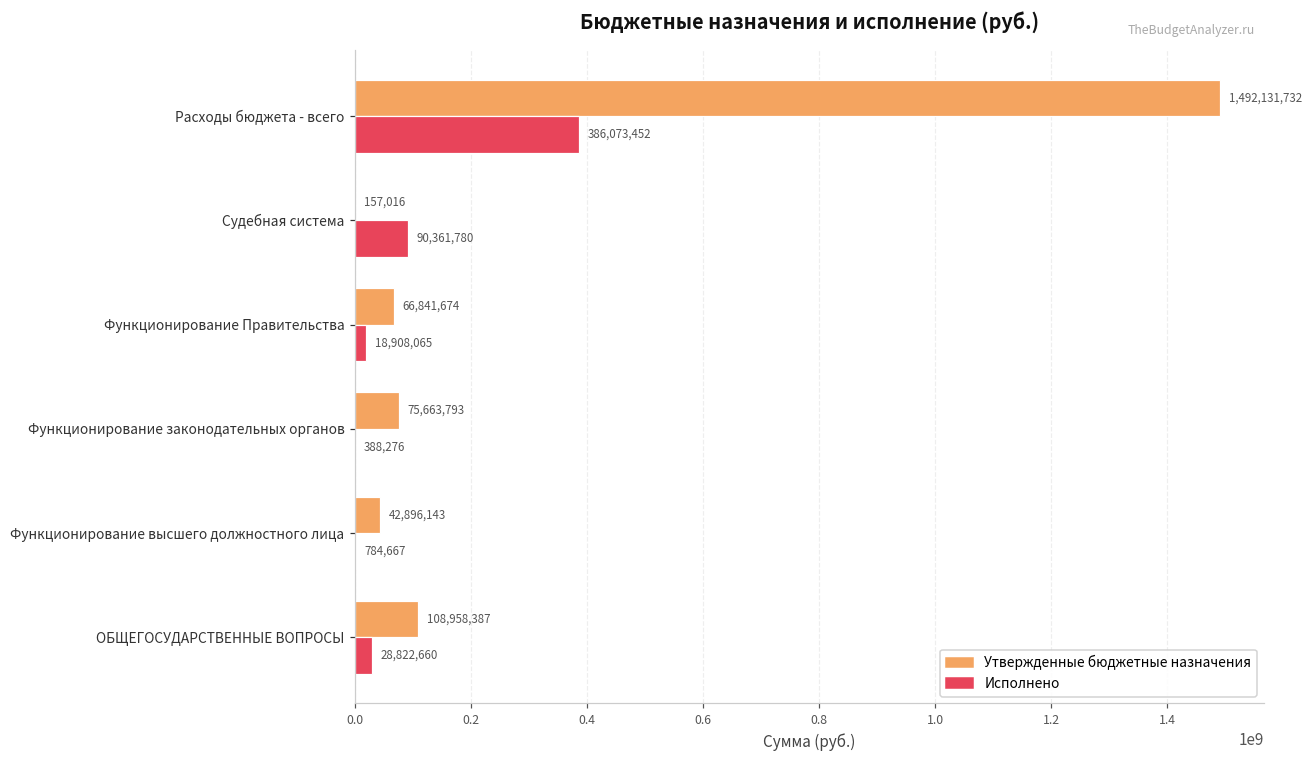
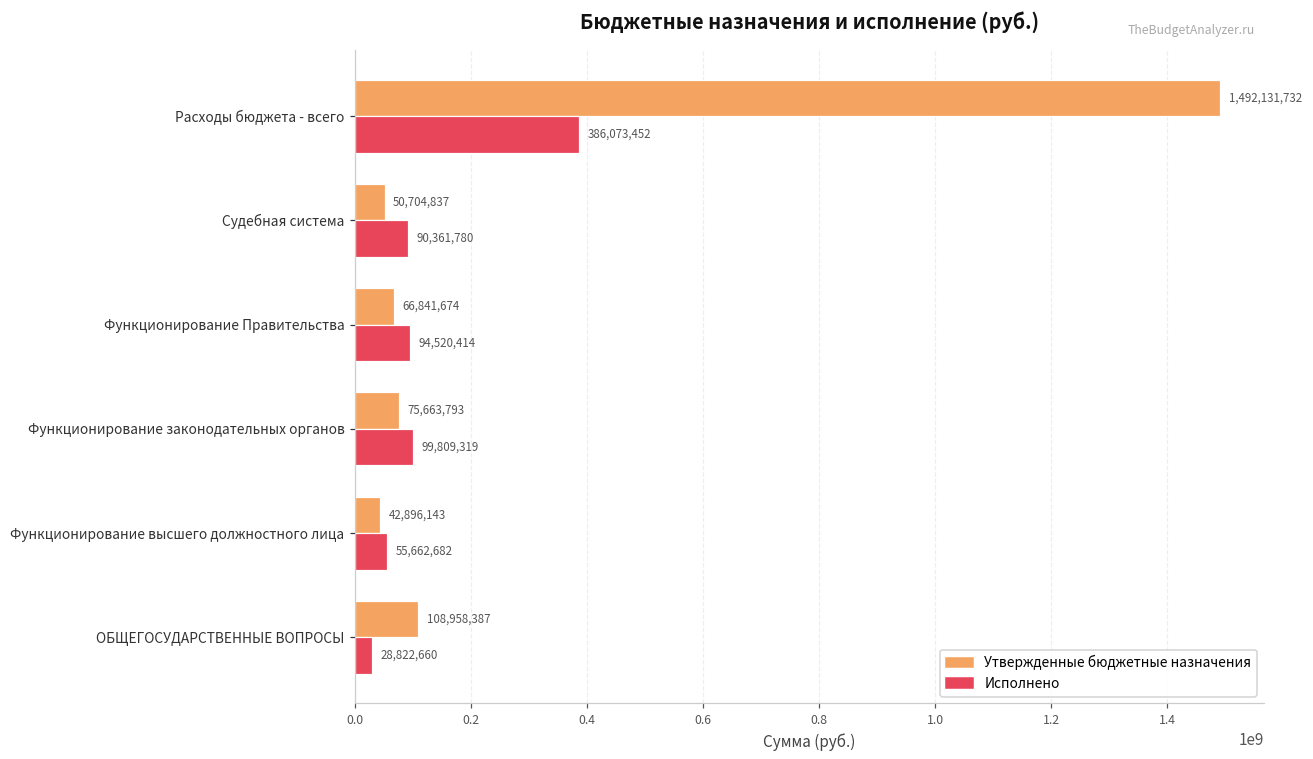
Утвержденные бюджетные назначения, Судебная система: 157,016 -> 50,704,837
Исполнено, Функционирование Правительства: 18,908,065 -> 94,520,414
Исполнено, Функционирование законодательных органов: 388,276 -> 99,809,319
Исполнено, Функционирование высшего должностного лица: 784,667 -> 55,662,682
